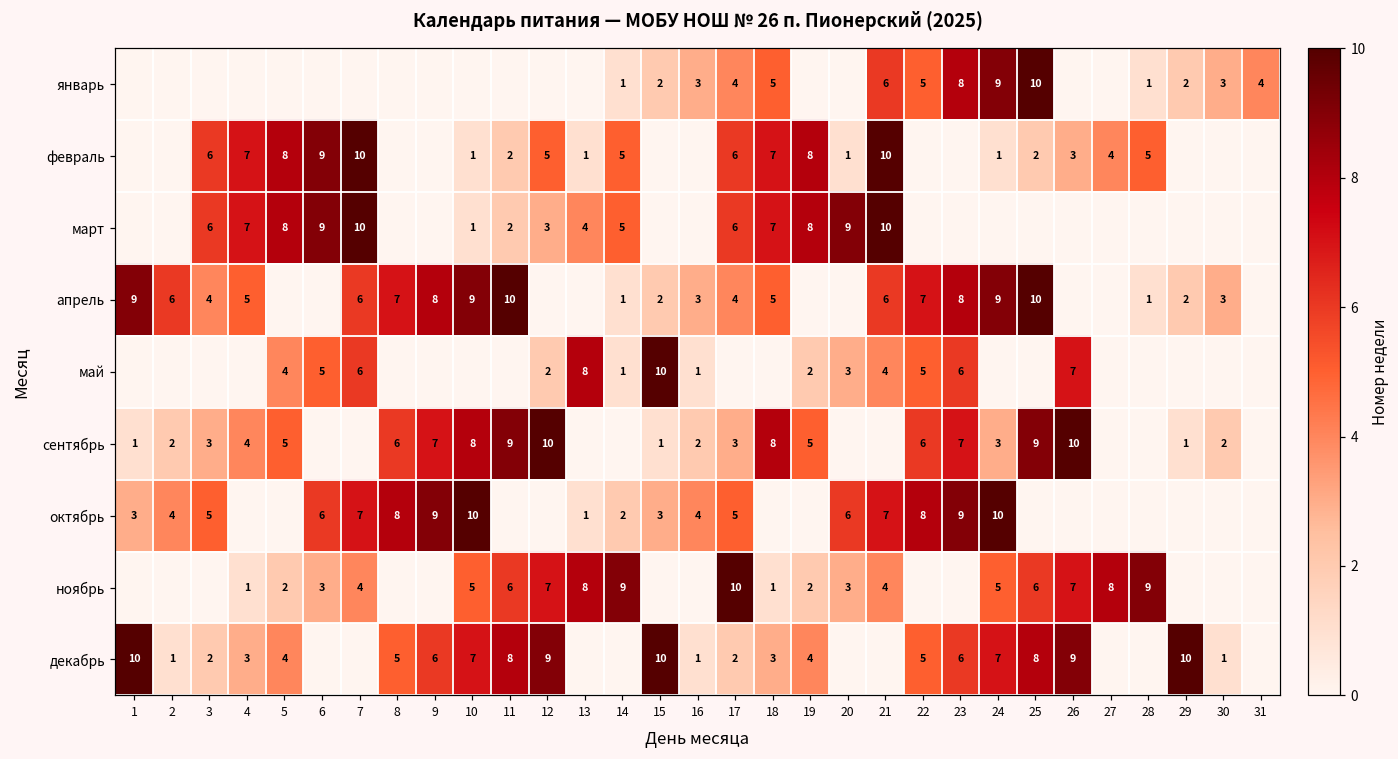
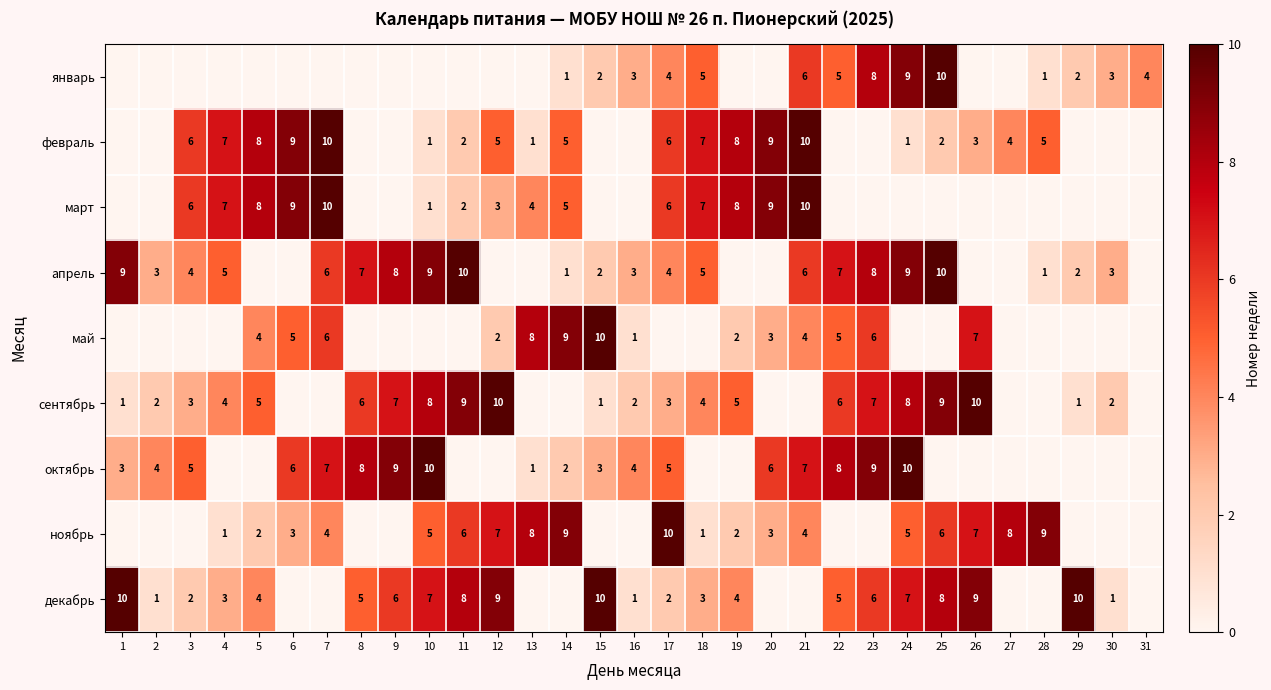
февраль, 20: 1 -> 9
апрель, 2: 6 -> 3
май, 14: 1 -> 9
сентябрь, 18: 8 -> 4
сентябрь, 24: 3 -> 8
